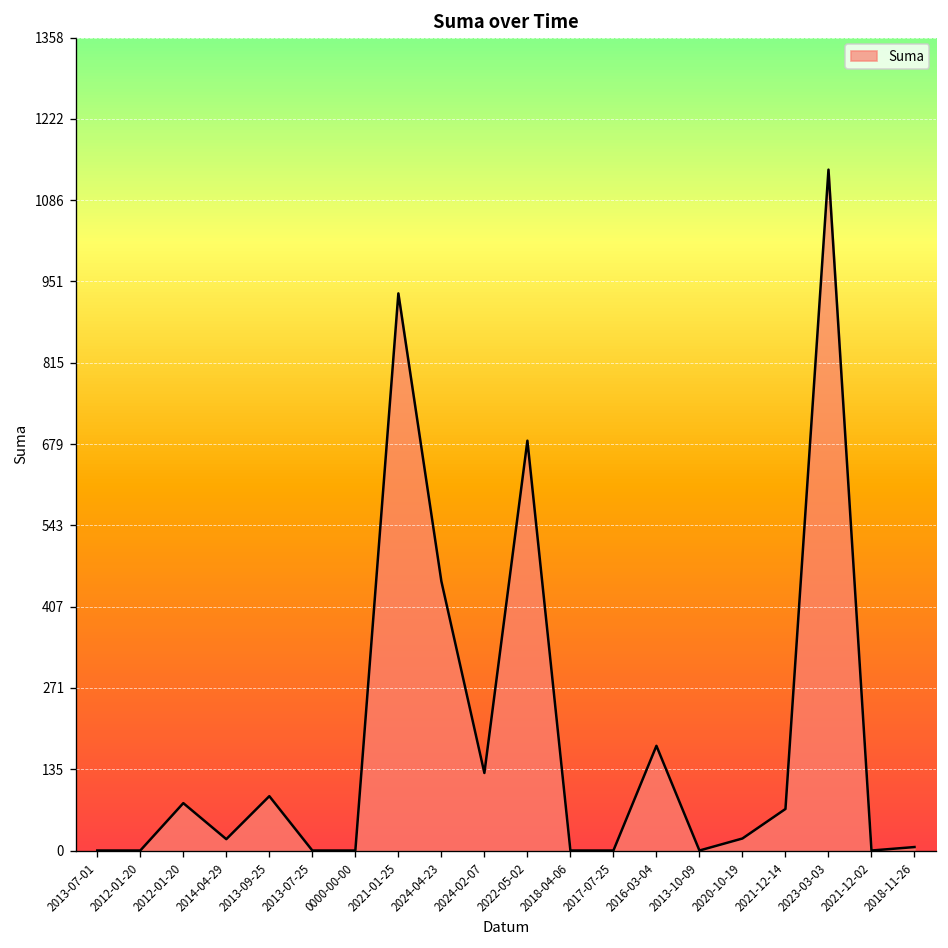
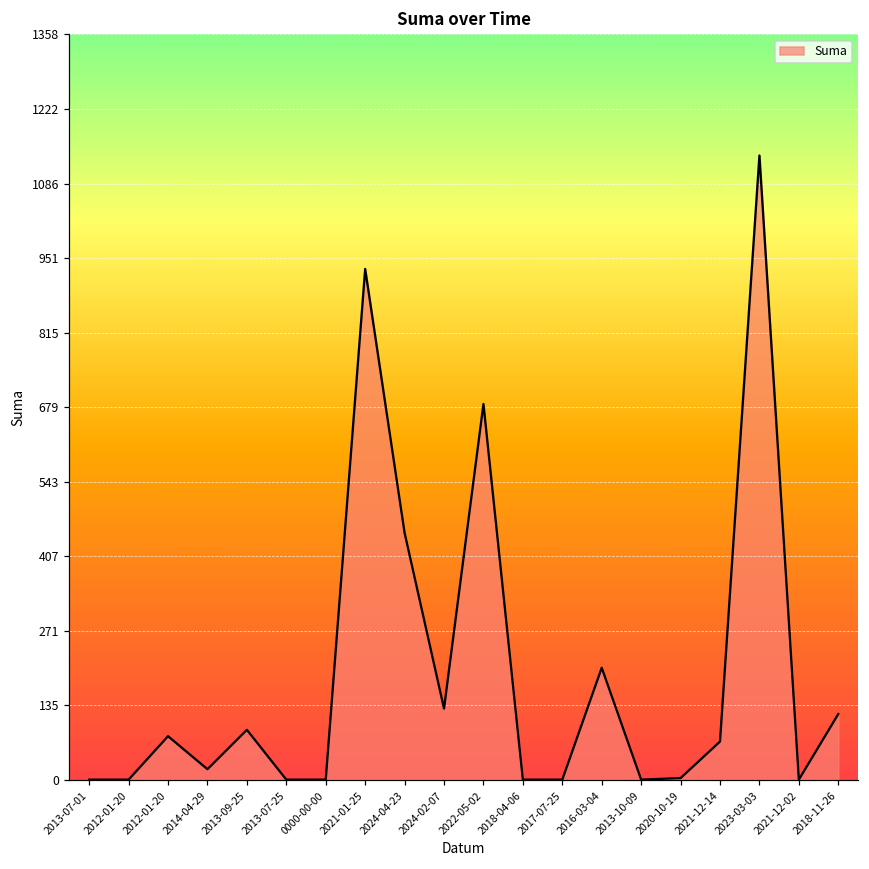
2016-03-04: 180 -> 200
2020-10-19: 20 -> 0
2018-11-26: 10 -> 120
